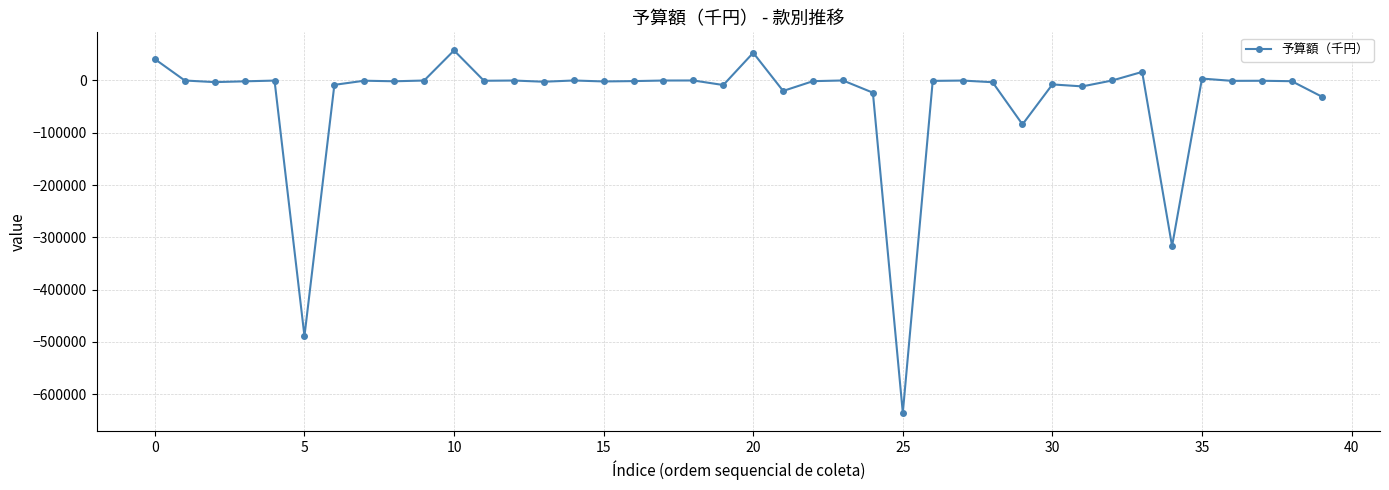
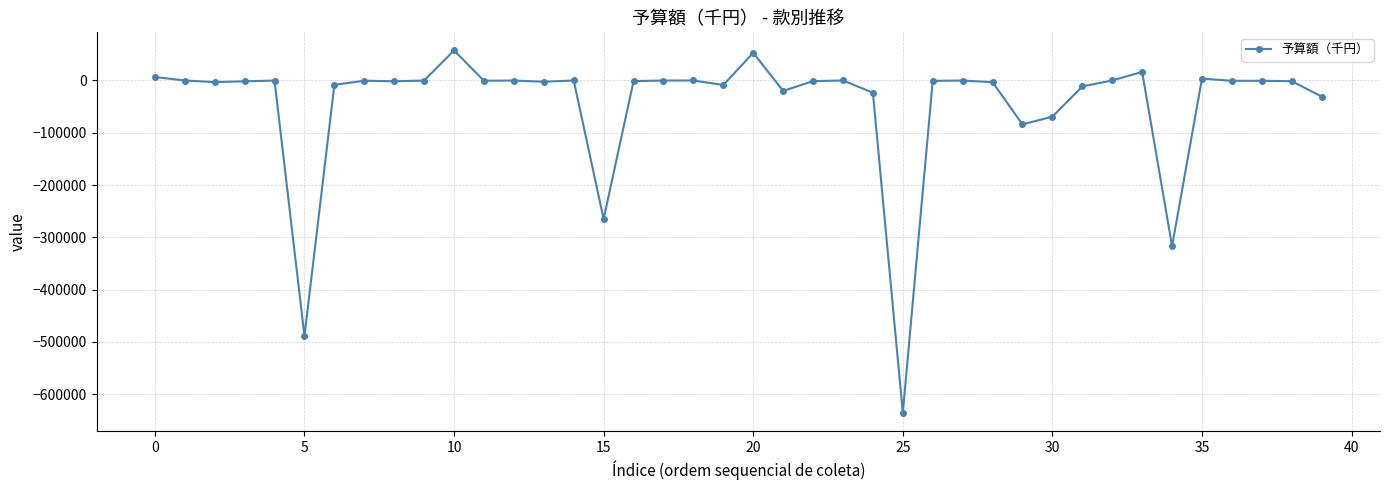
0: 40000 -> 10000
15: 0 -> -260000
30: -10000 -> -70000
